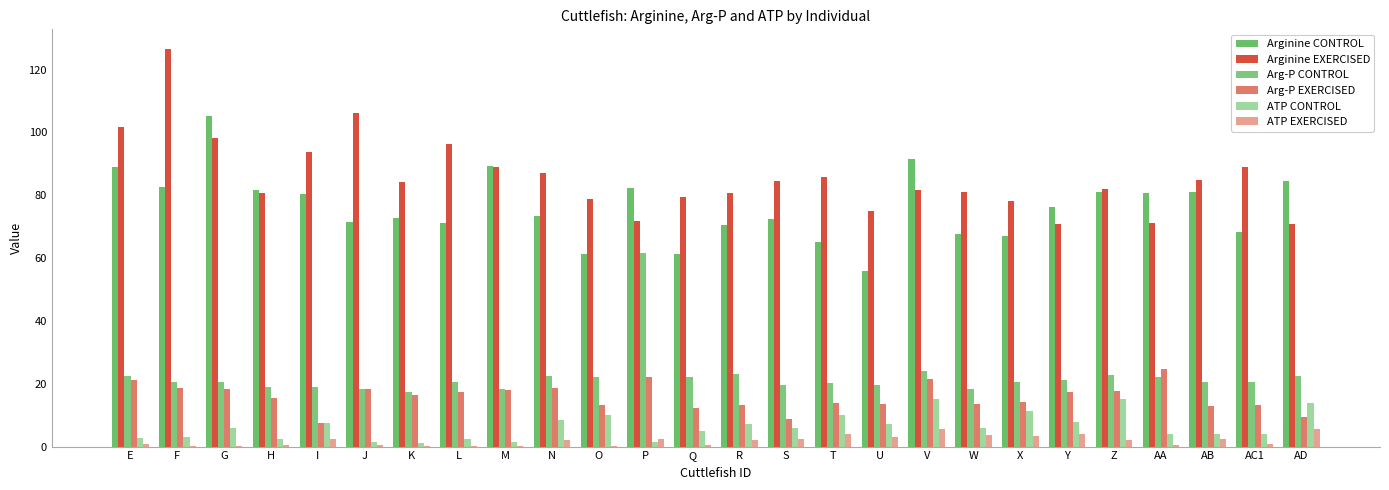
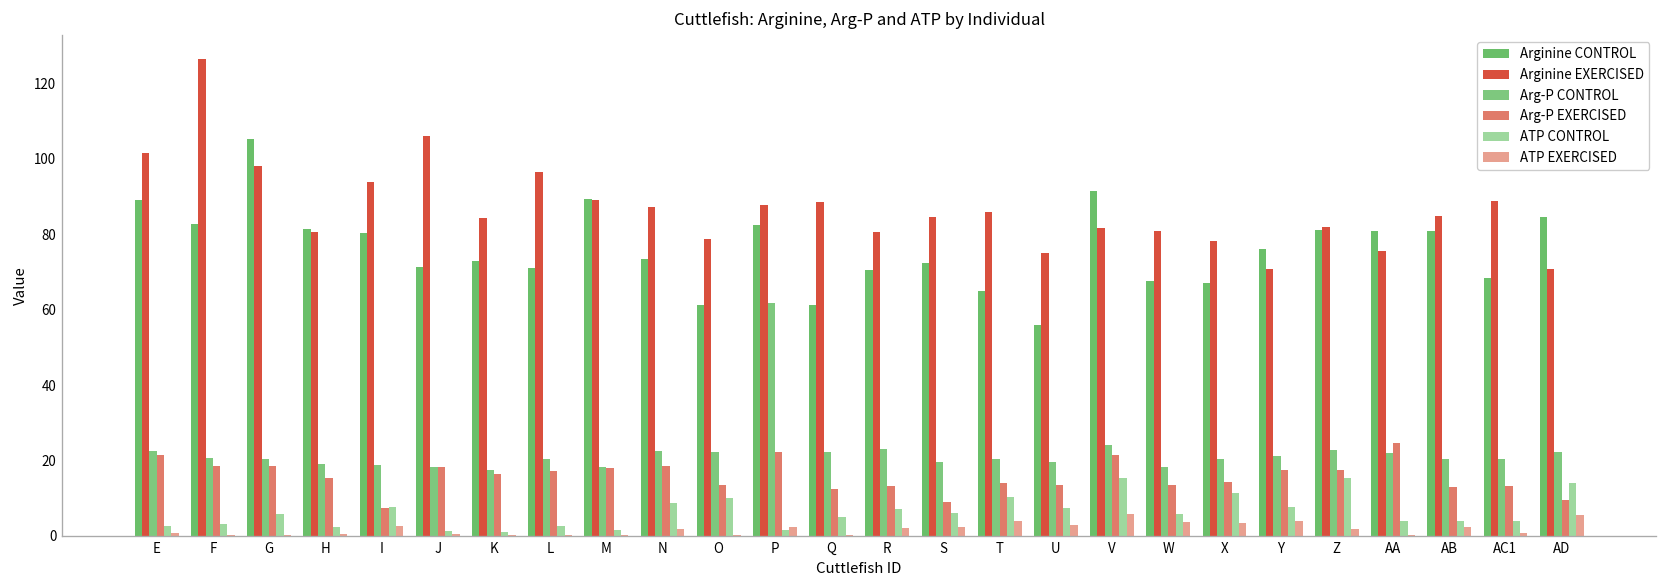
Arginine EXERCISED, P: 72 -> 88
Arginine EXERCISED, Q: 79 -> 89
Arginine EXERCISED, AA: 71 -> 76
